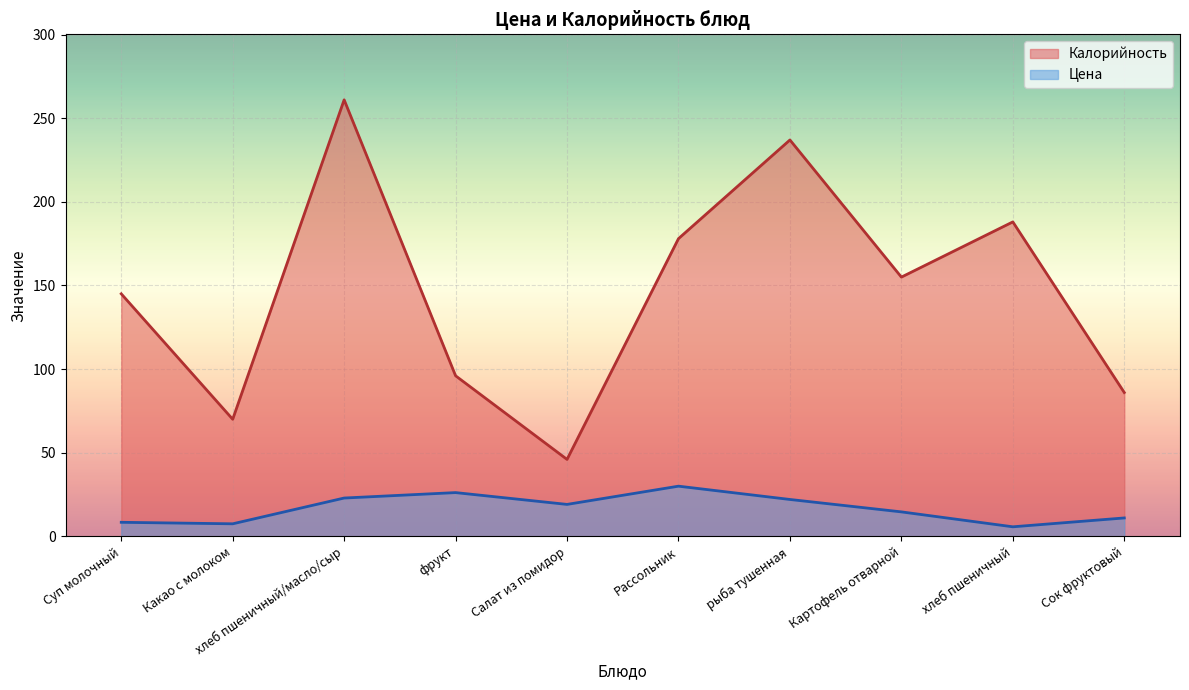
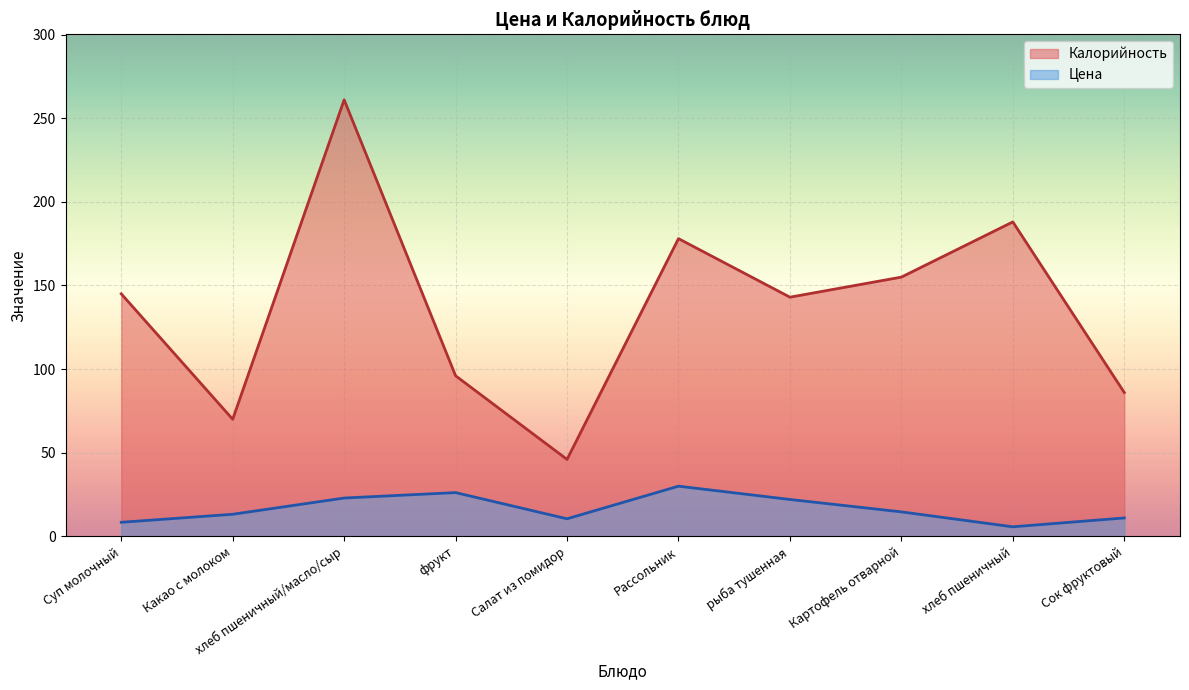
Цена, Какао с молоком: 8 -> 13
Цена, Салат из помидор: 19 -> 11
Калорийность, рыба тушенная: 237 -> 143
